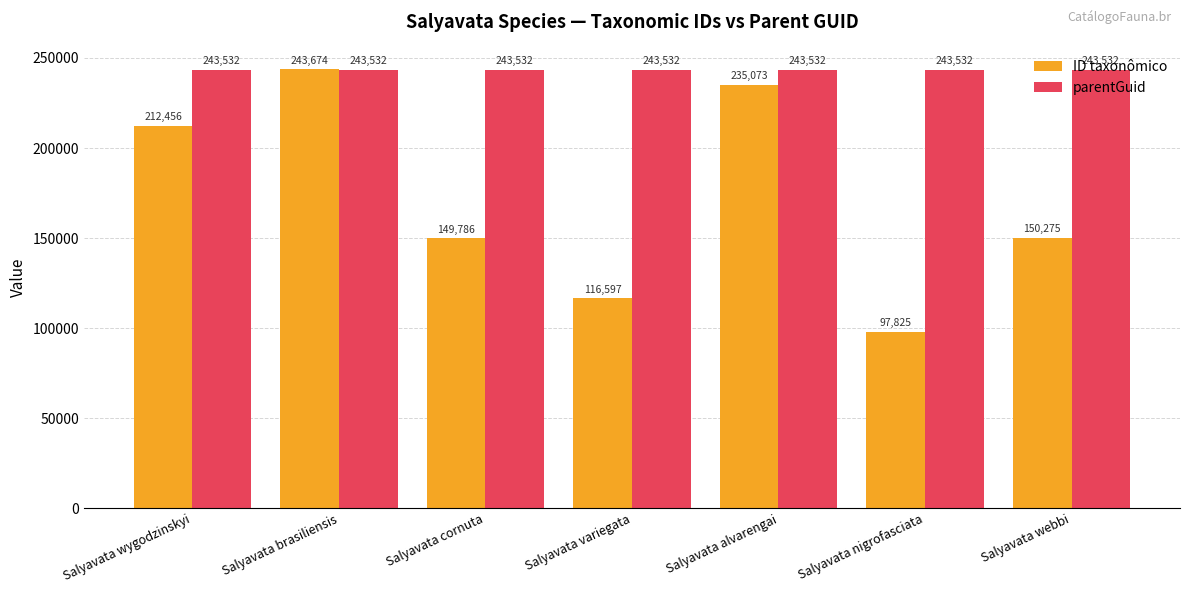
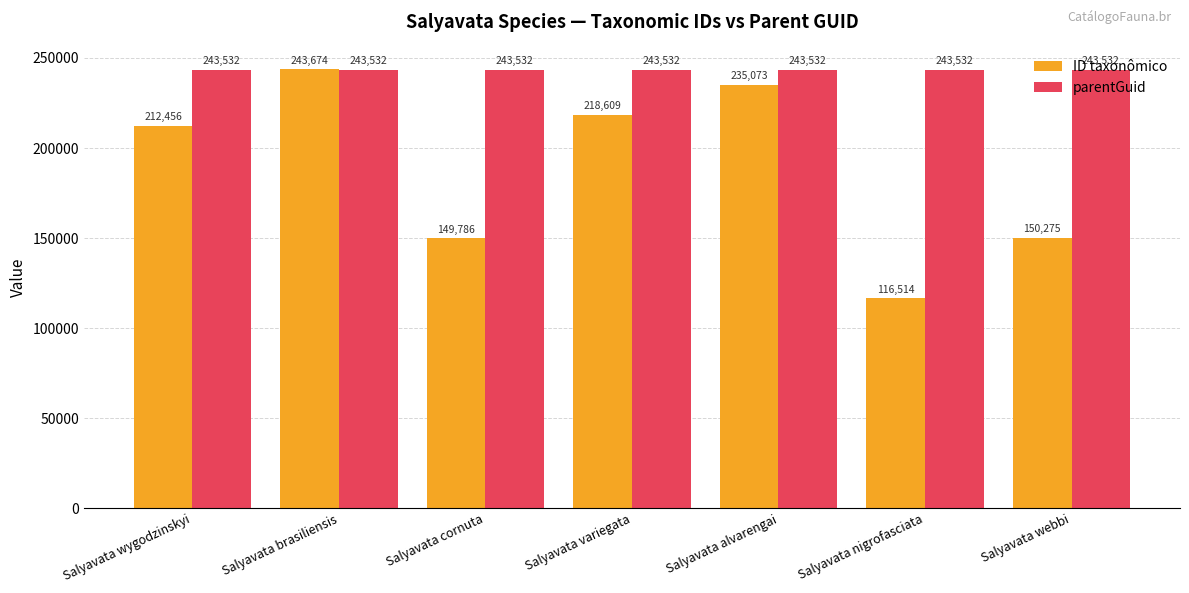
ID taxonômico, Salyavata variegata: 116,597 -> 218,609
ID taxonômico, Salyavata nigrofasciata: 97,825 -> 116,514
